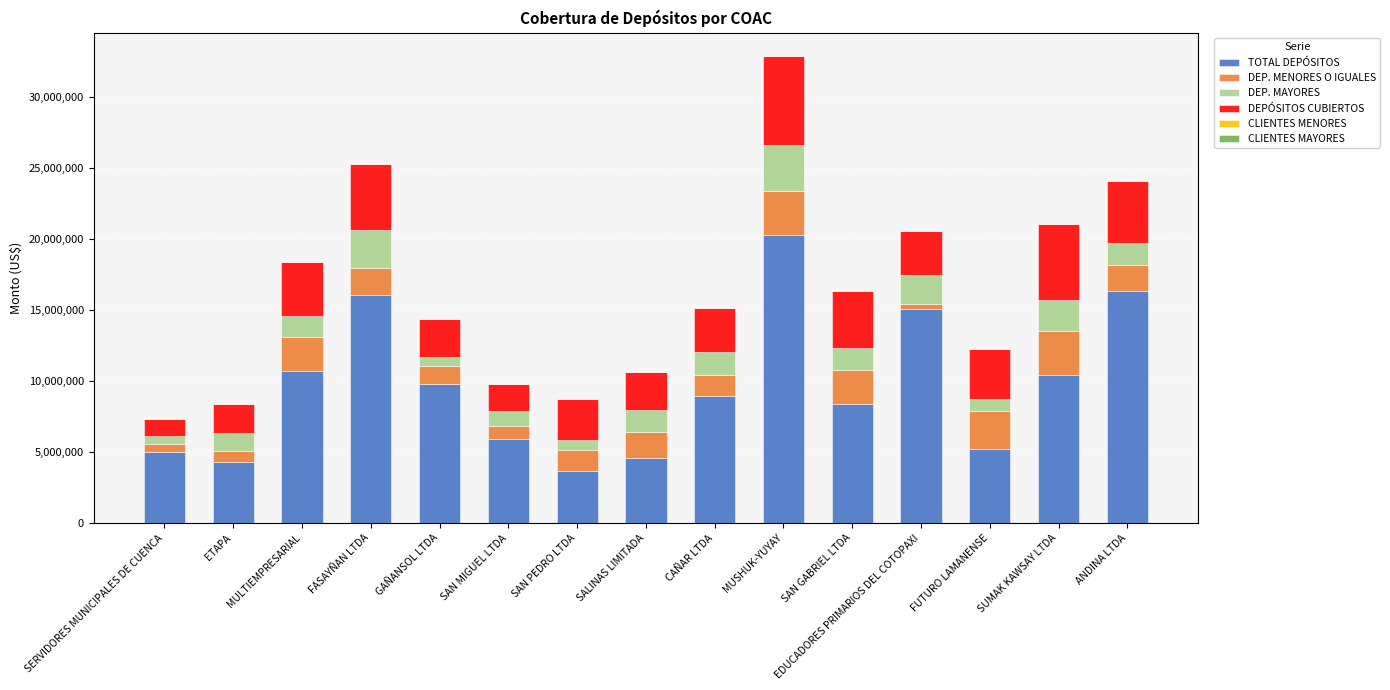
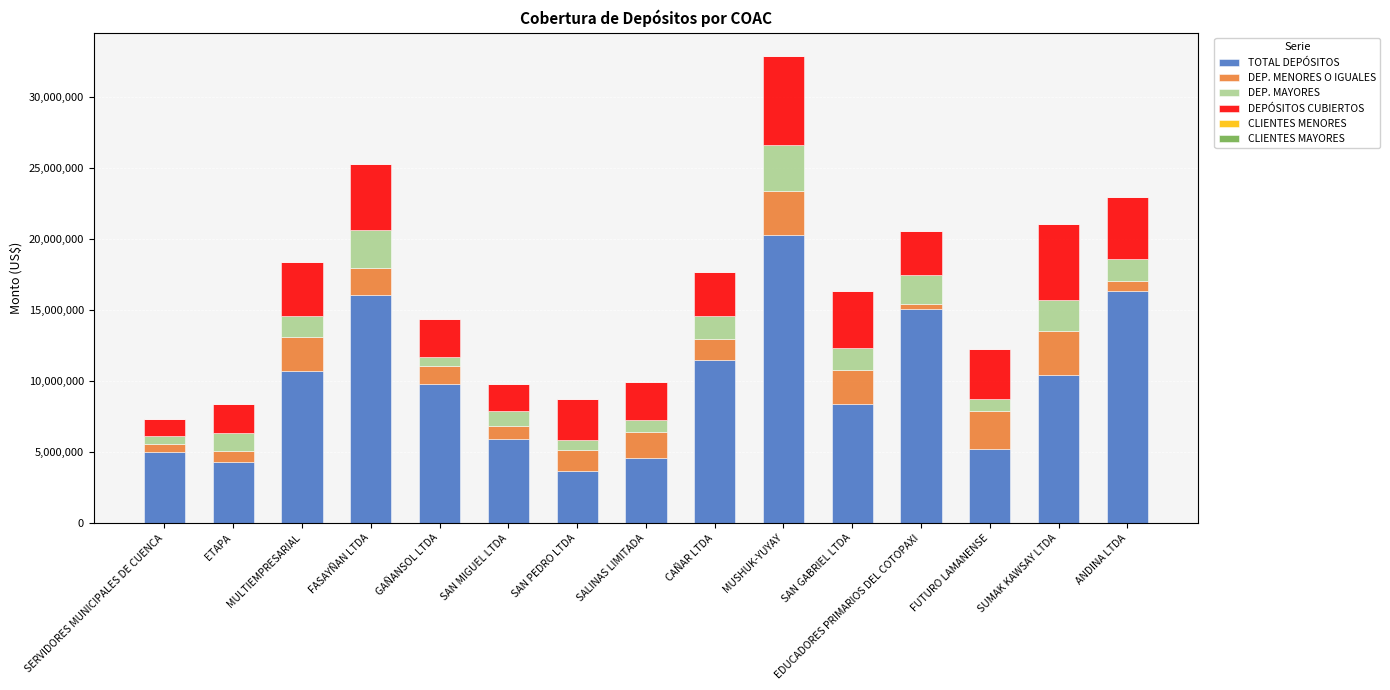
DEP. MAYORES, SALINAS LIMITADA: 1,500,000 -> 800,000
TOTAL DEPÓSITOS, CAÑAR LTDA: 9,000,000 -> 11,500,000
DEP. MENORES O IGUALES, ANDINA LTDA: 1,800,000 -> 700,000
